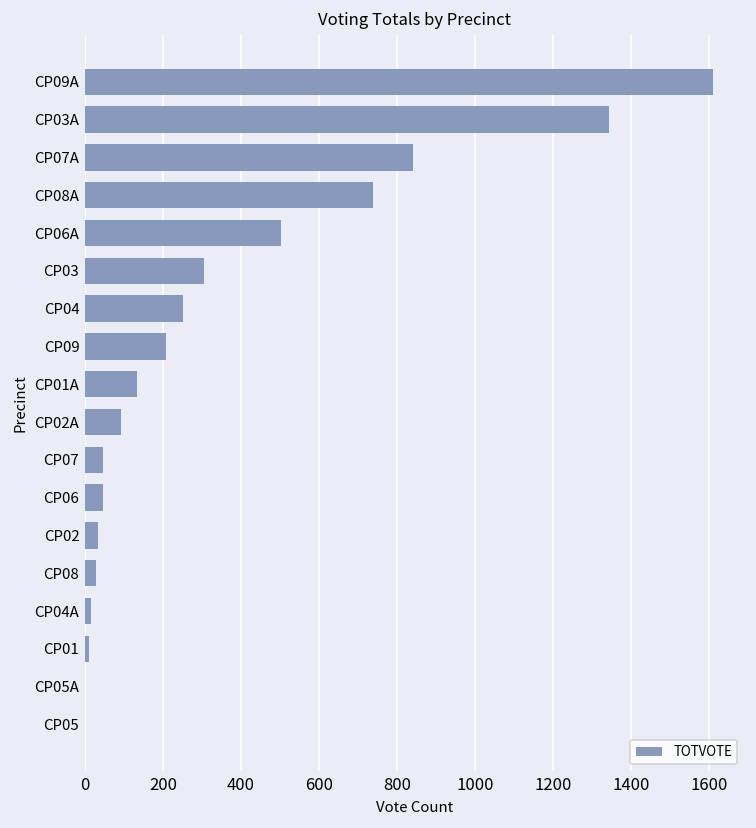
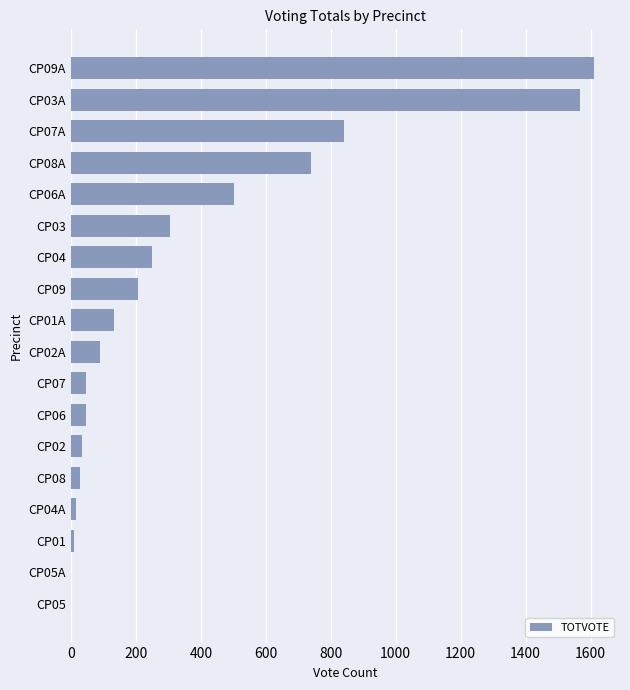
CP03A: 1340 -> 1570
